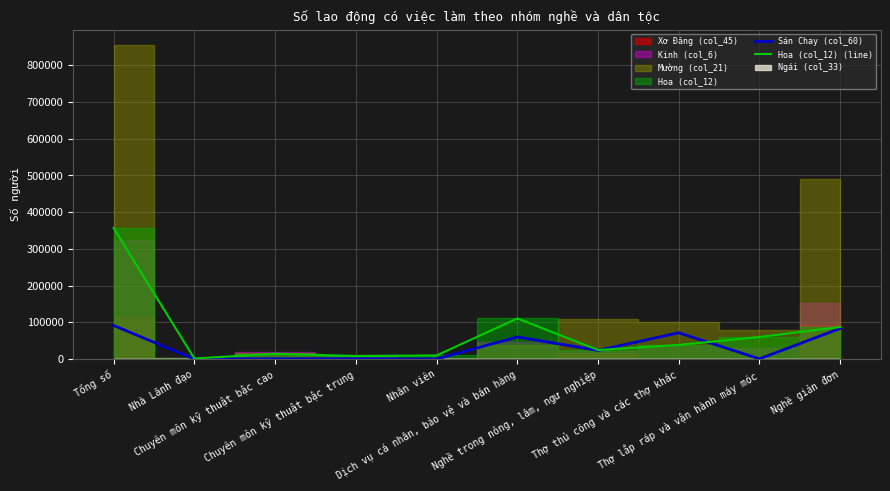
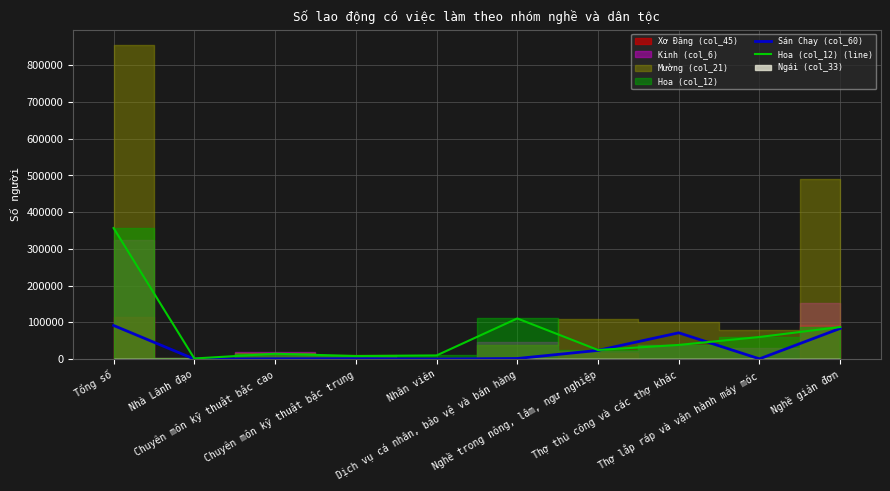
Sán Chay (col_60), Dịch vụ cá nhân, bảo vệ và bán hàng: 60000 -> 0
